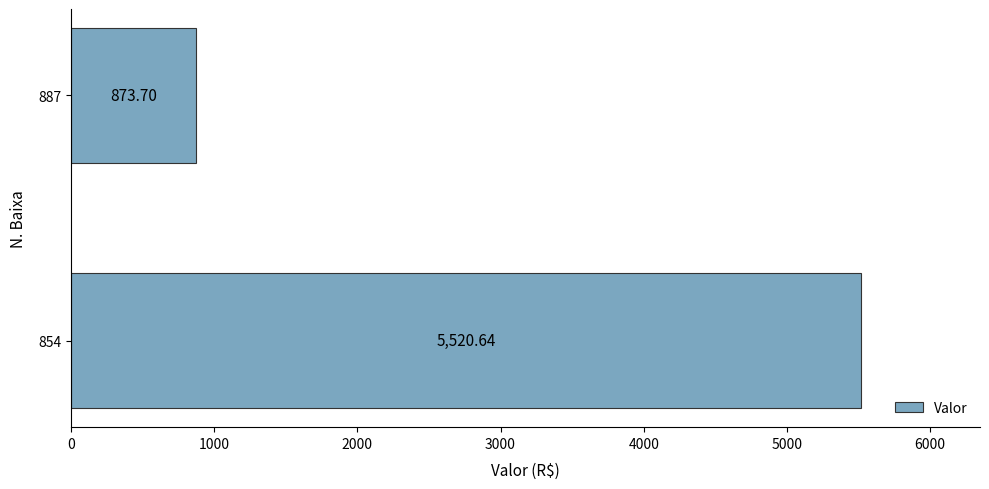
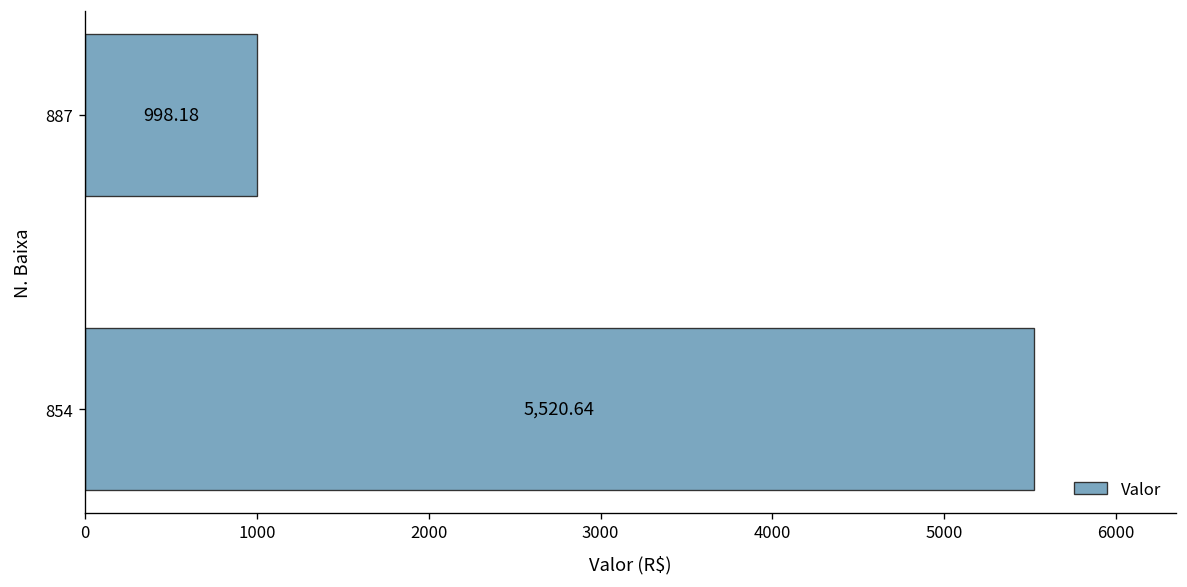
887: 873.70 -> 998.18
